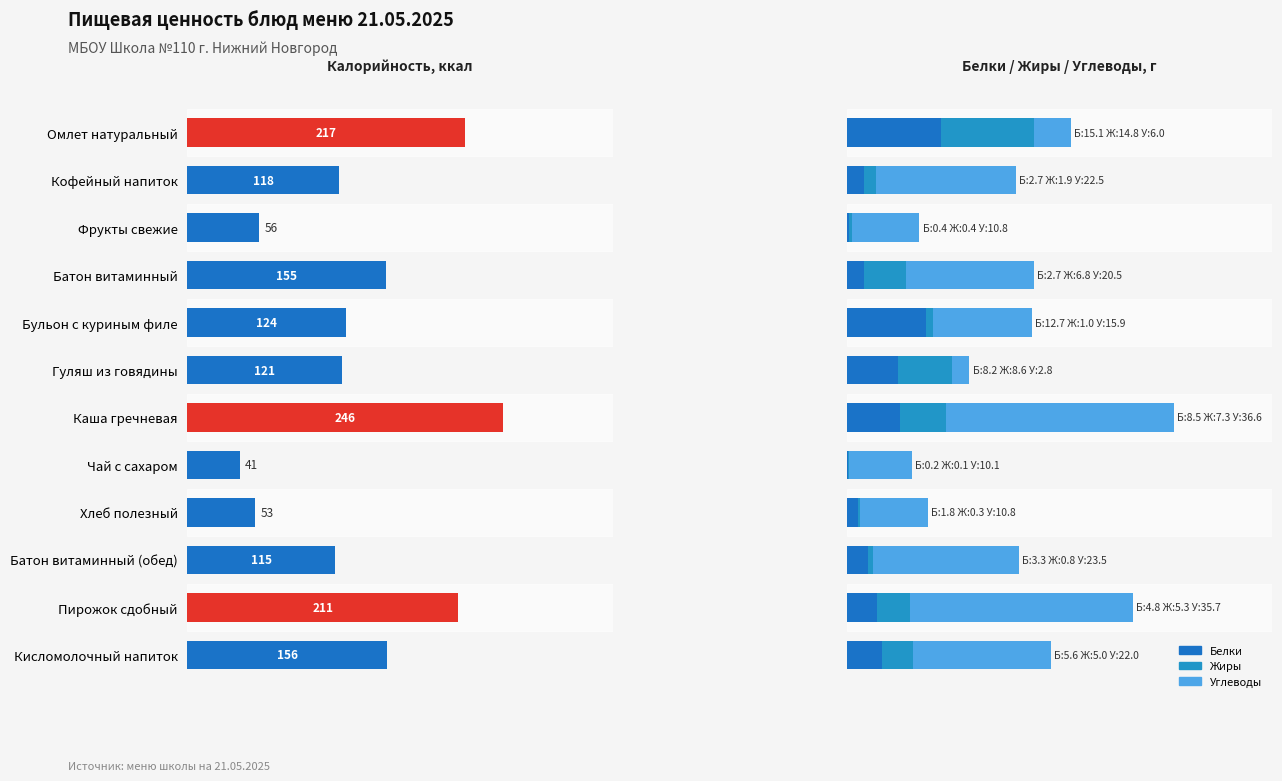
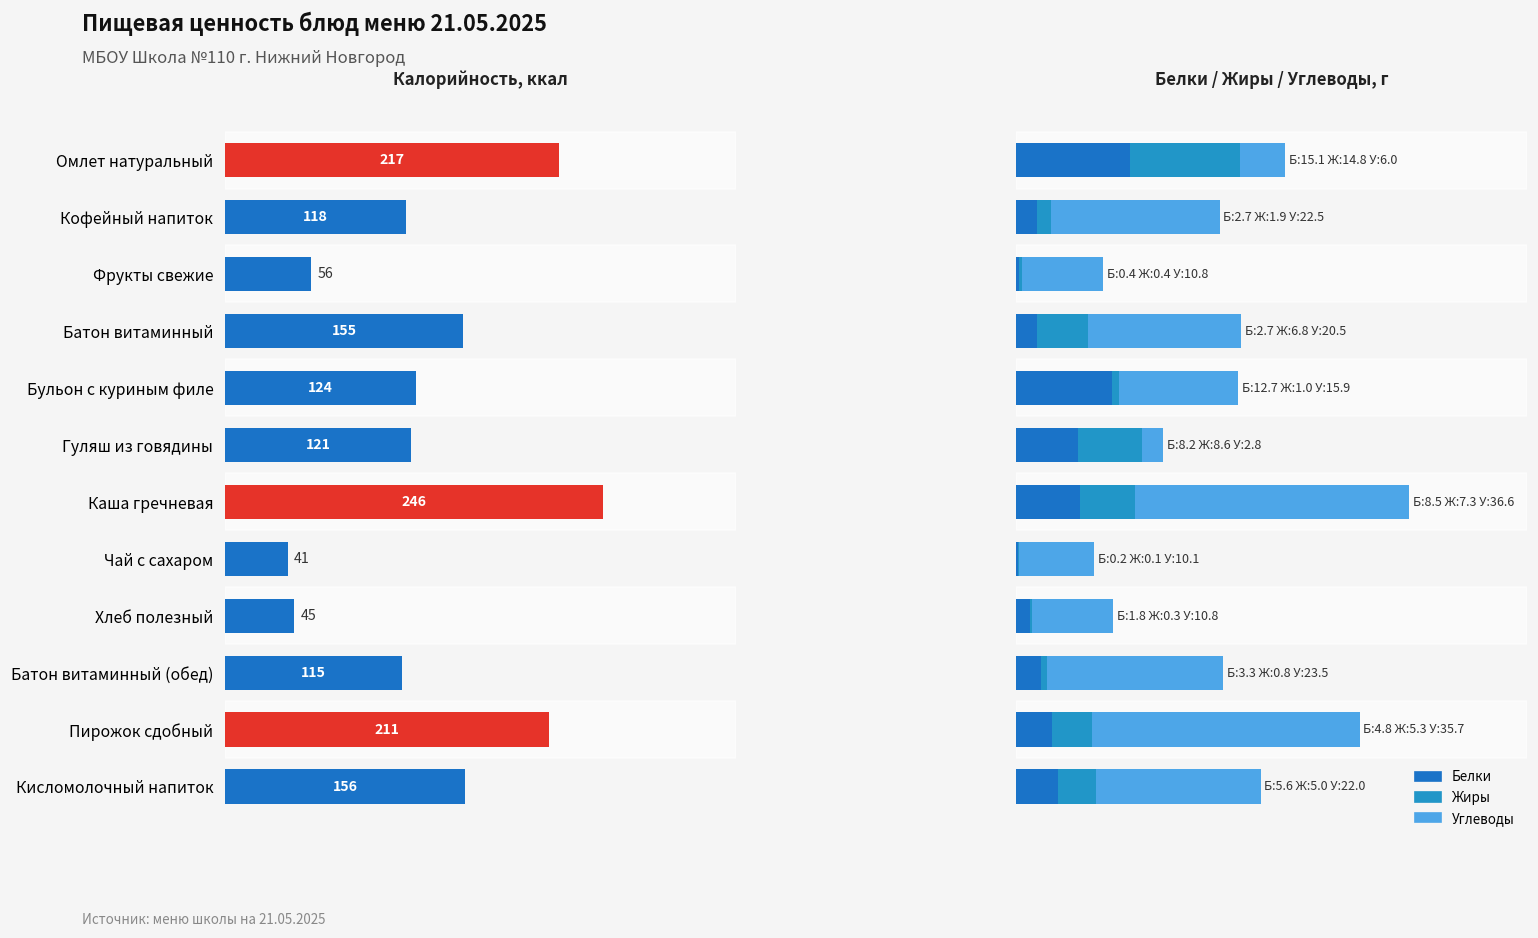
Калорийность, ккал, Хлеб полезный: 53 -> 45
